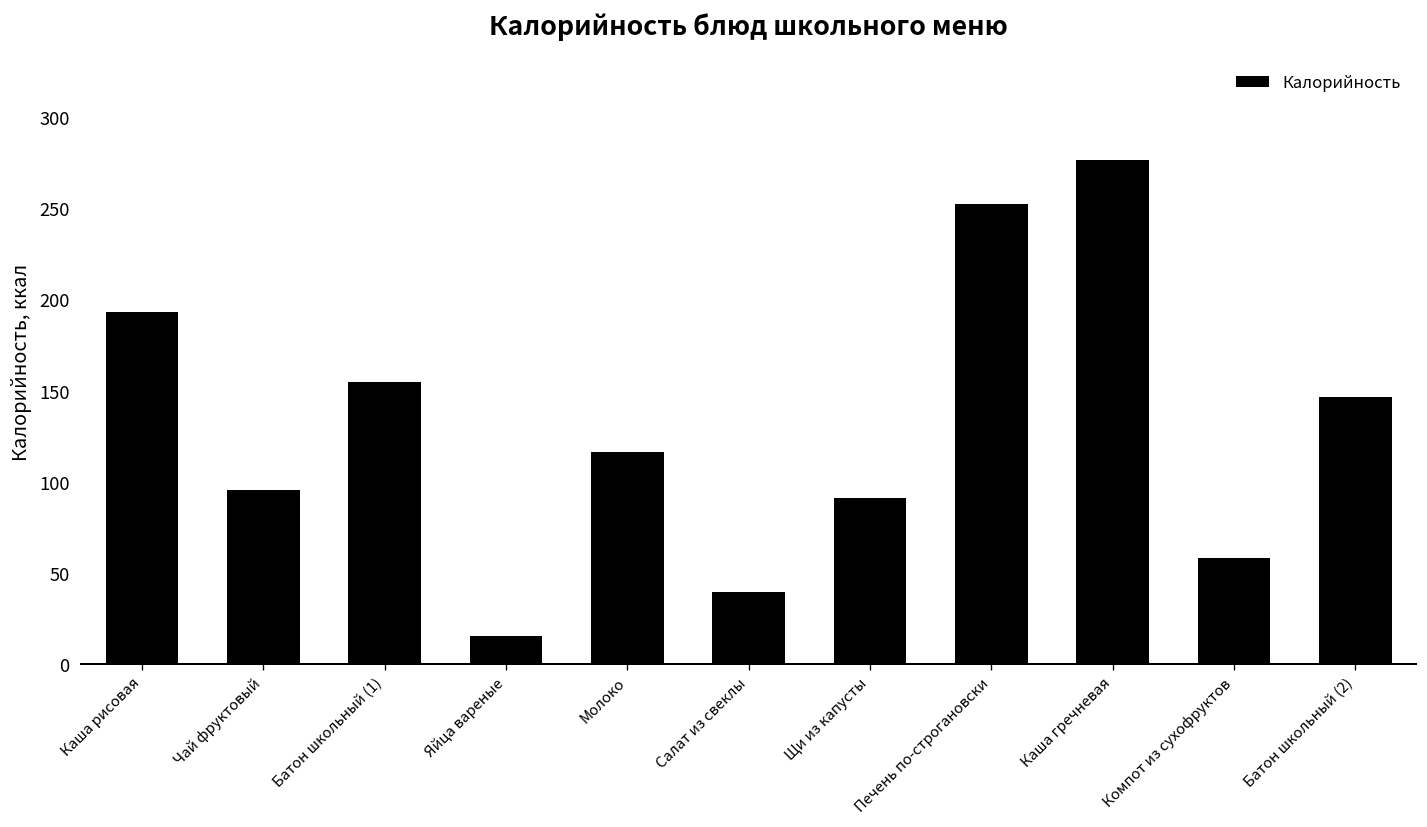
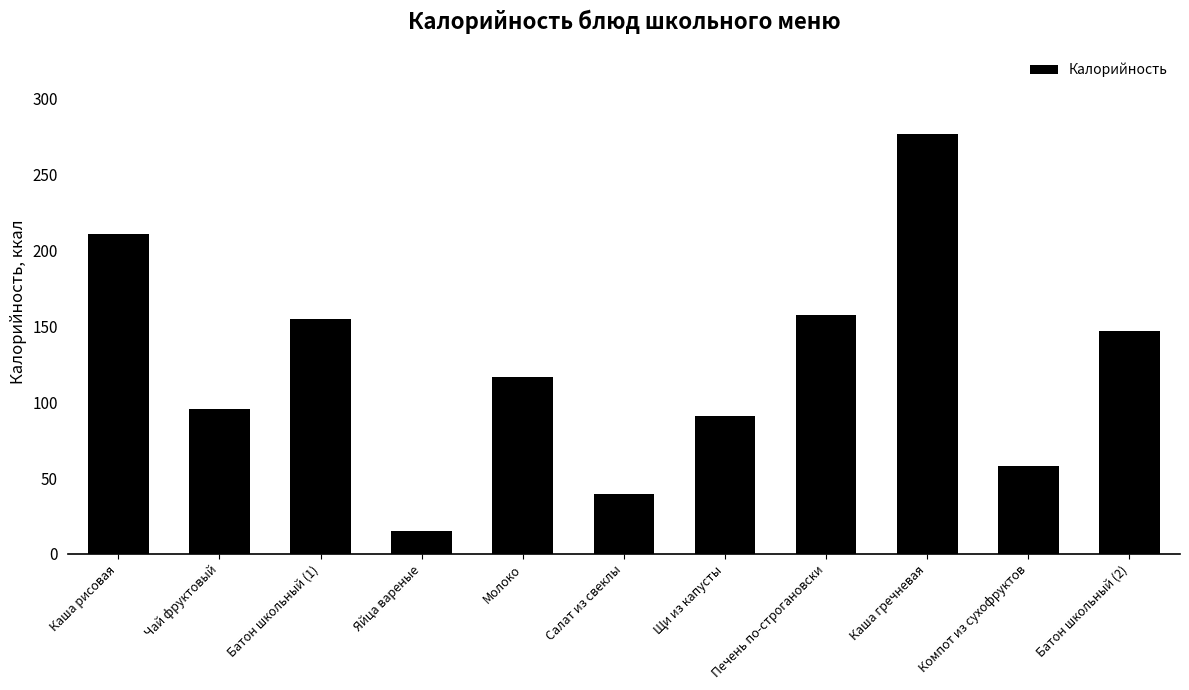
Каша рисовая: 193 -> 211
Печень по-строгановски: 253 -> 158
